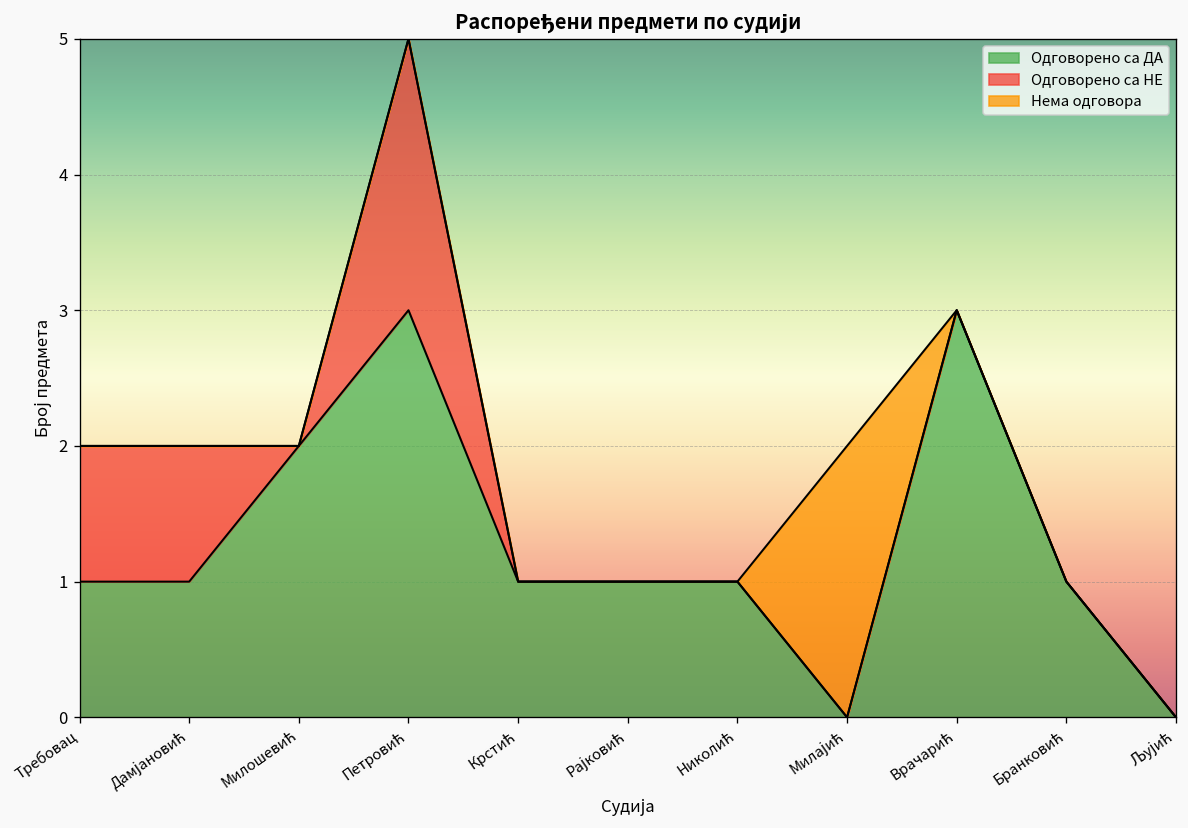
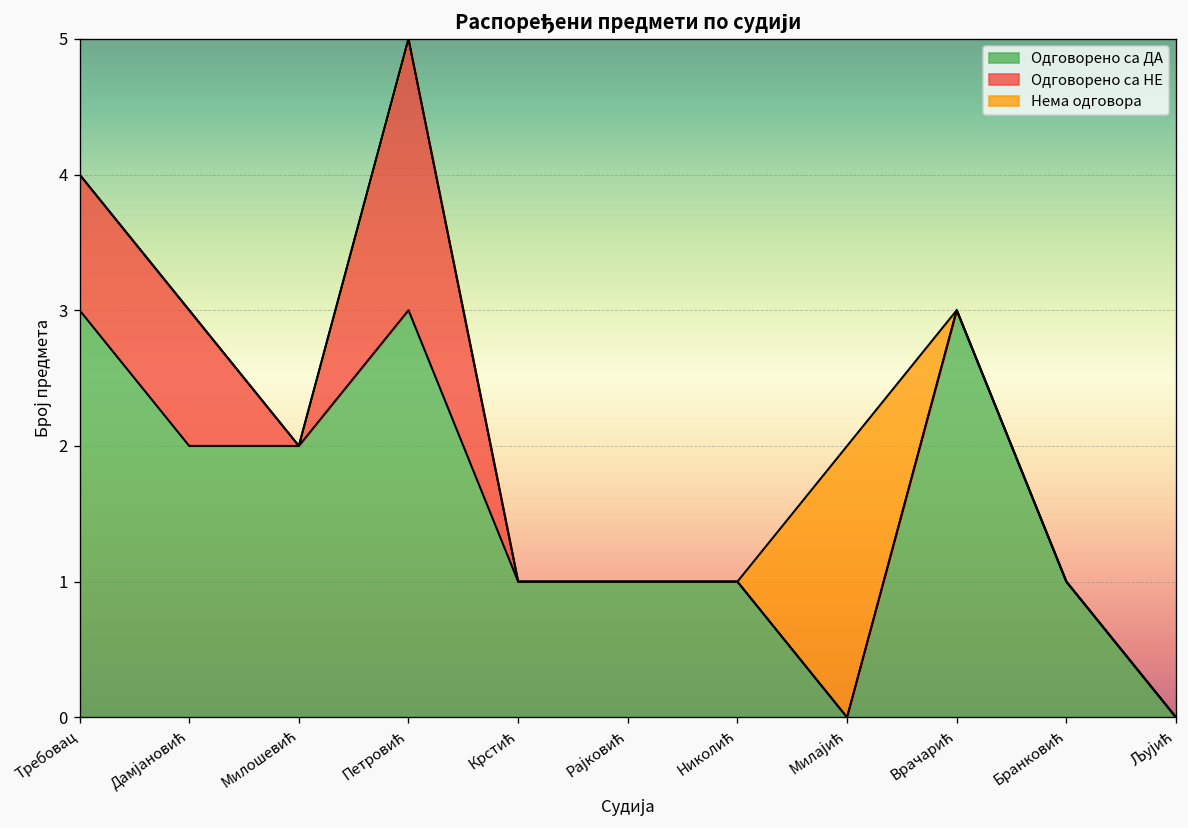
Одговорено са ДА, Требовац: 1 -> 3
Одговорено са ДА, Дамјановић: 1 -> 2
